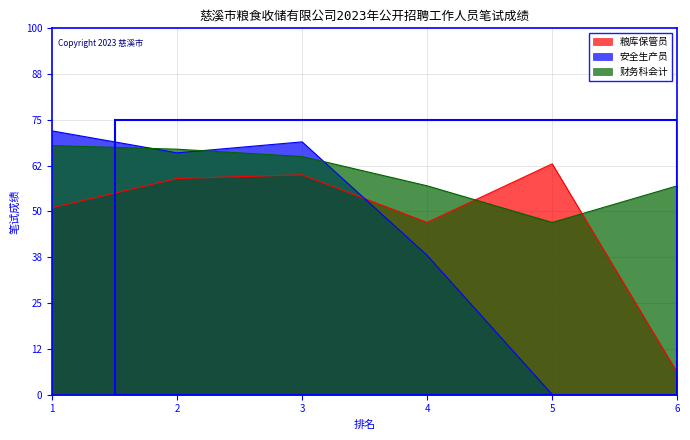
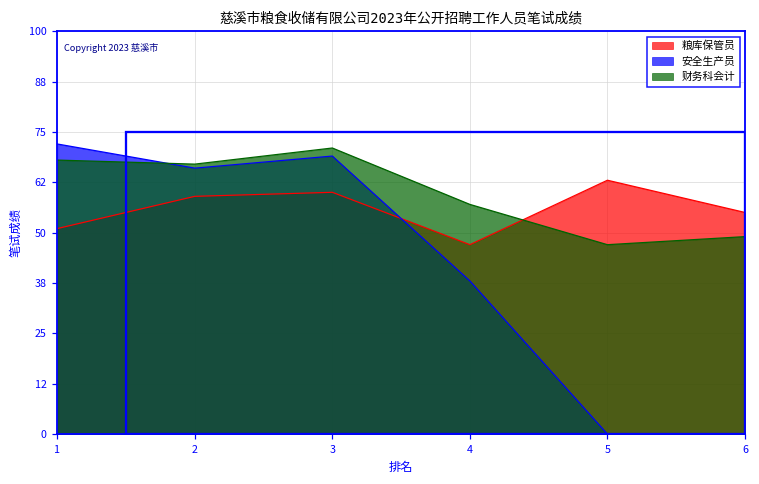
财务科会计, 3: 65 -> 71
粮库保管员, 6: 6 -> 55
财务科会计, 6: 57 -> 49
